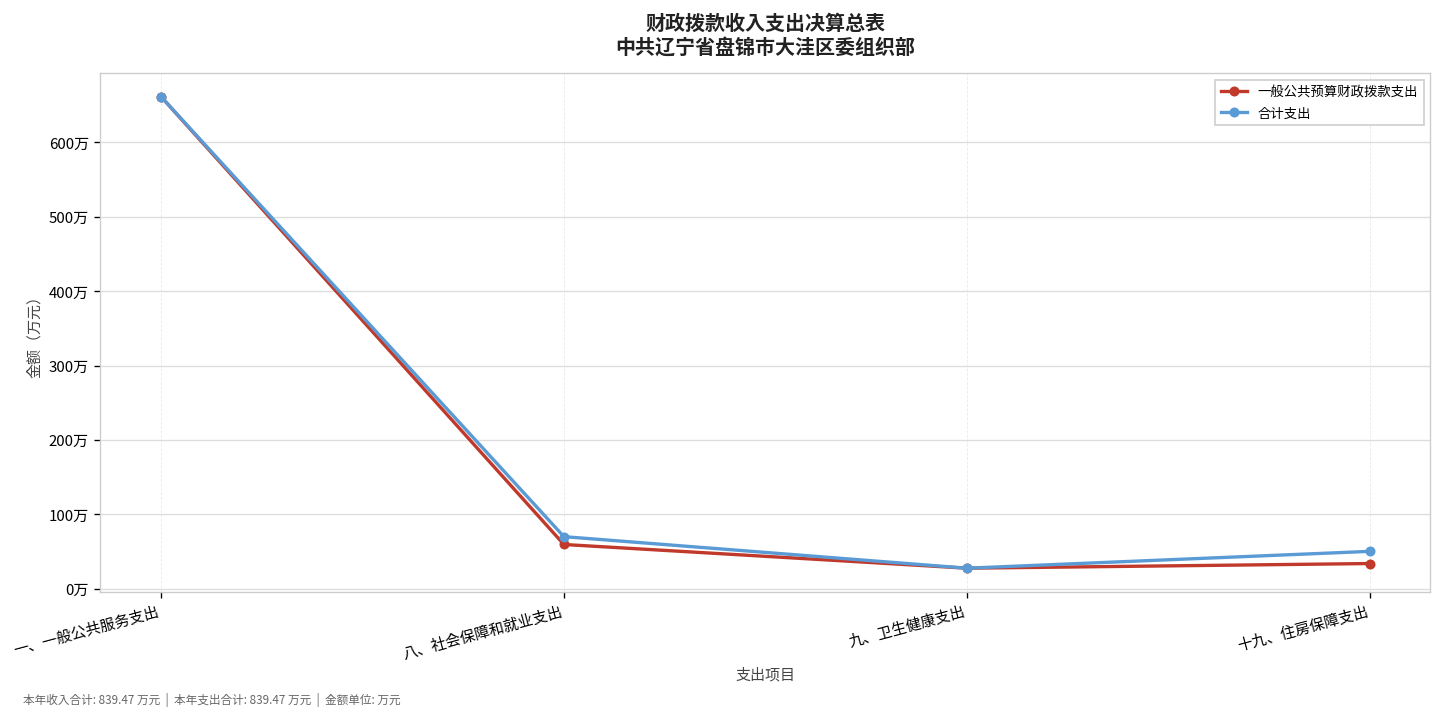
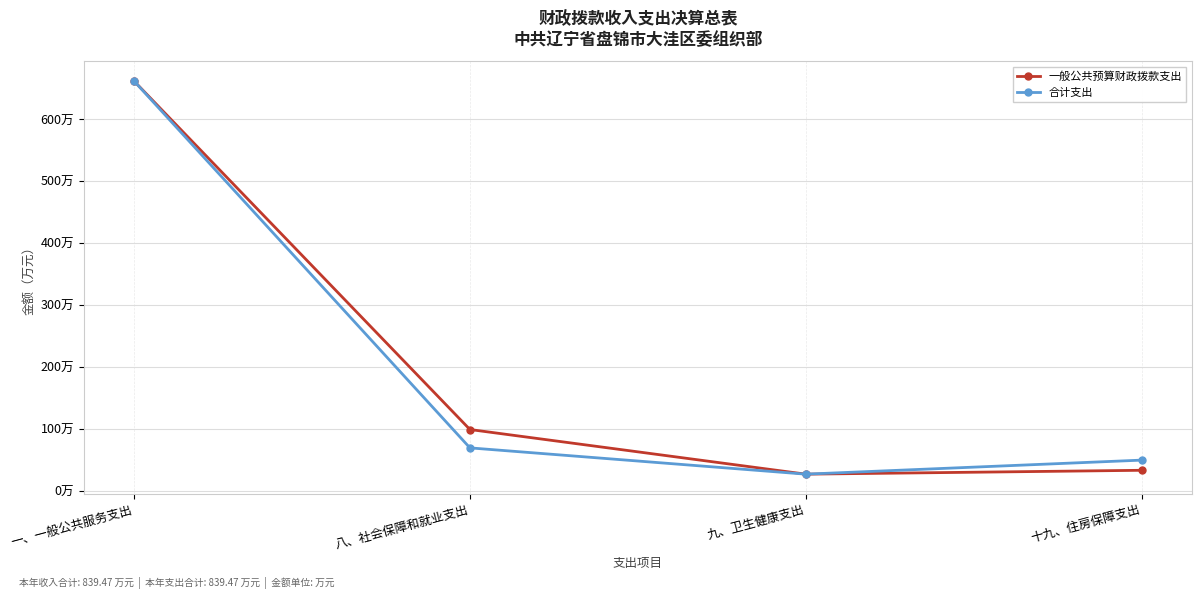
一般公共预算财政拨款支出, 八、社会保障和就业支出: 60万 -> 100万
